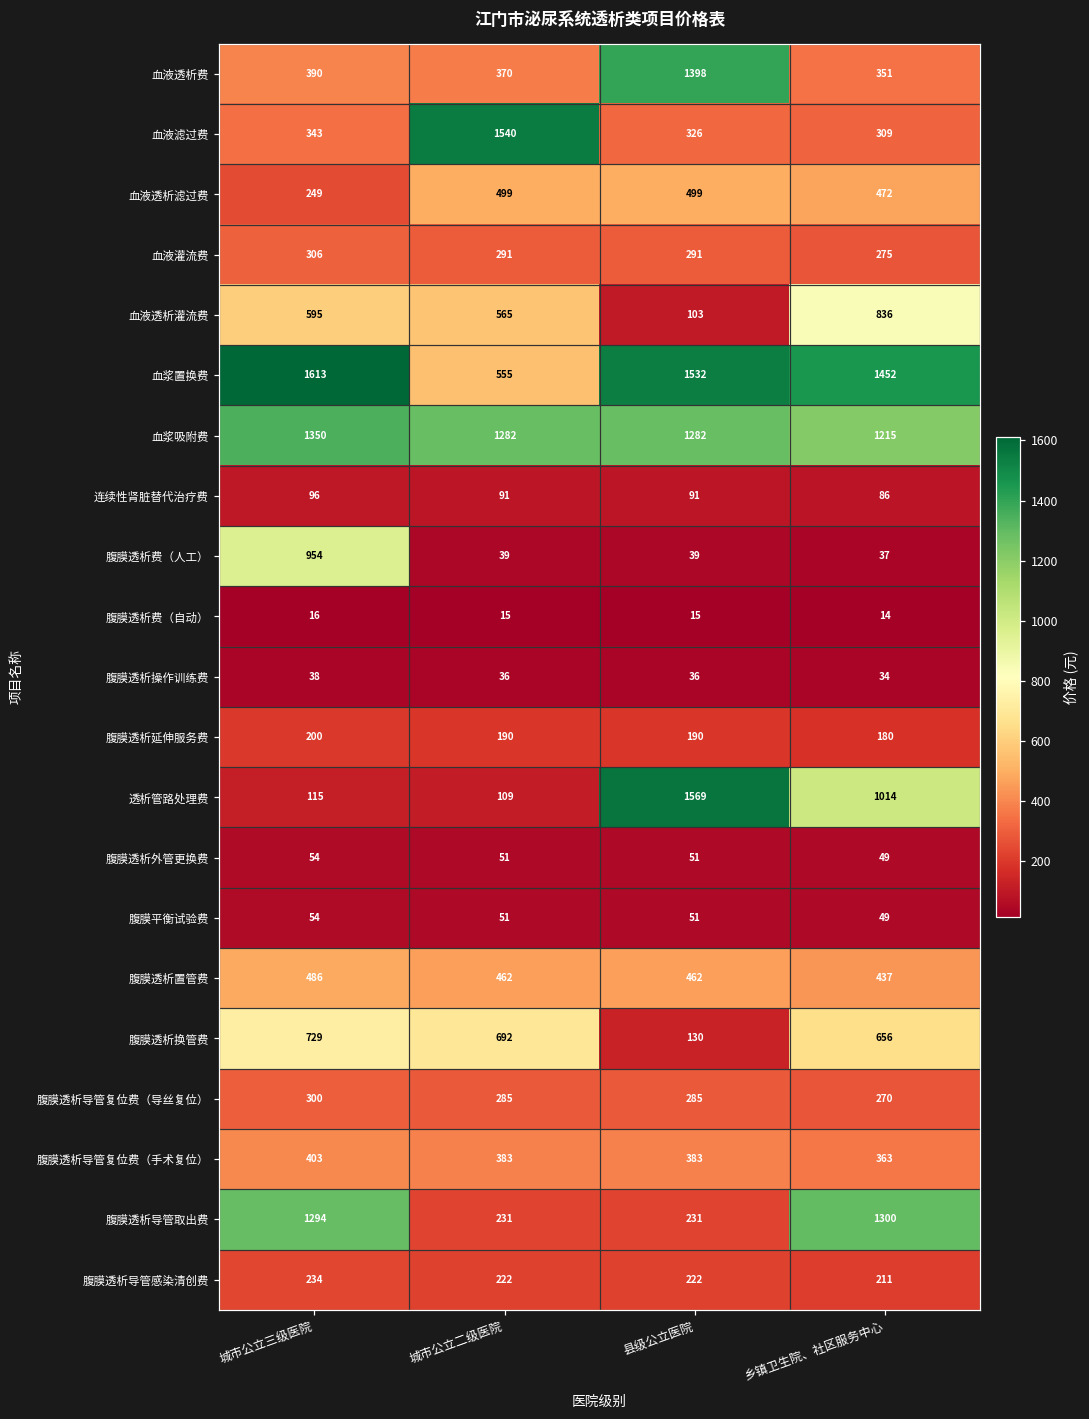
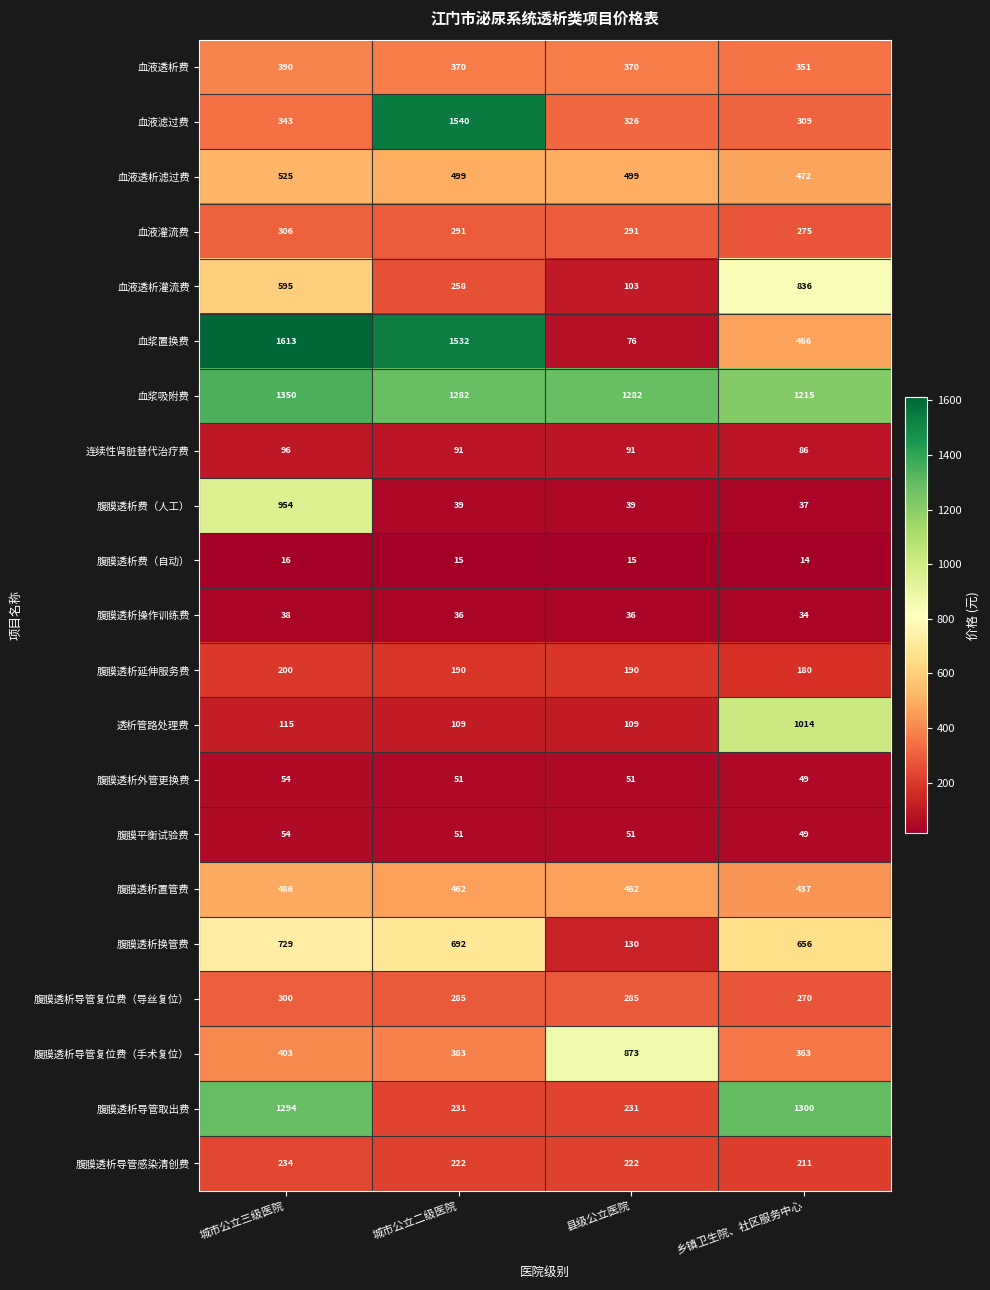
血液透析费, 县级公立医院: 1398 -> 370
血液透析滤过费, 城市公立三级医院: 249 -> 525
血液透析灌流费, 城市公立二级医院: 565 -> 258
血浆置换费, 城市公立二级医院: 555 -> 1532
血浆置换费, 县级公立医院: 1532 -> 76
血浆置换费, 乡镇卫生院、社区服务中心: 1452 -> 466
透析管路处理费, 县级公立医院: 1569 -> 109
腹膜透析导管复位费（手术复位）, 县级公立医院: 383 -> 873
